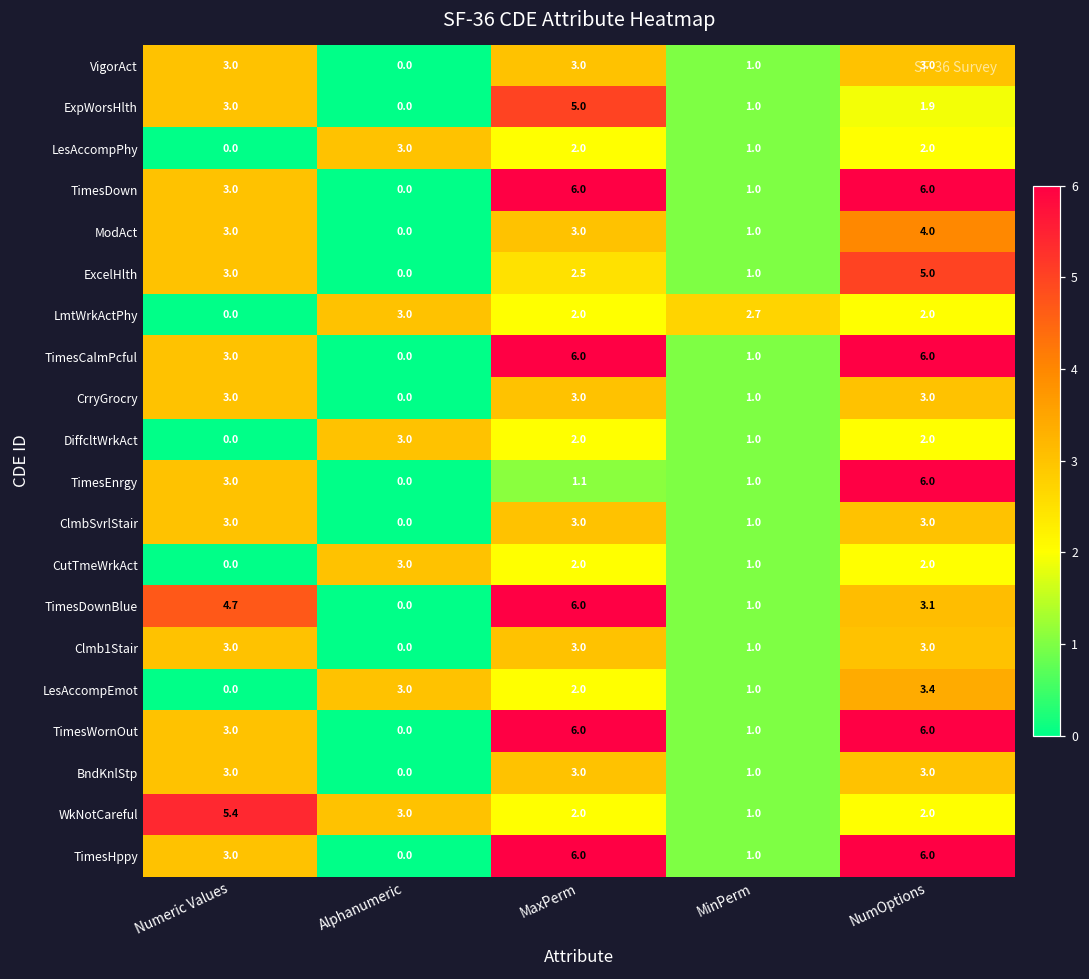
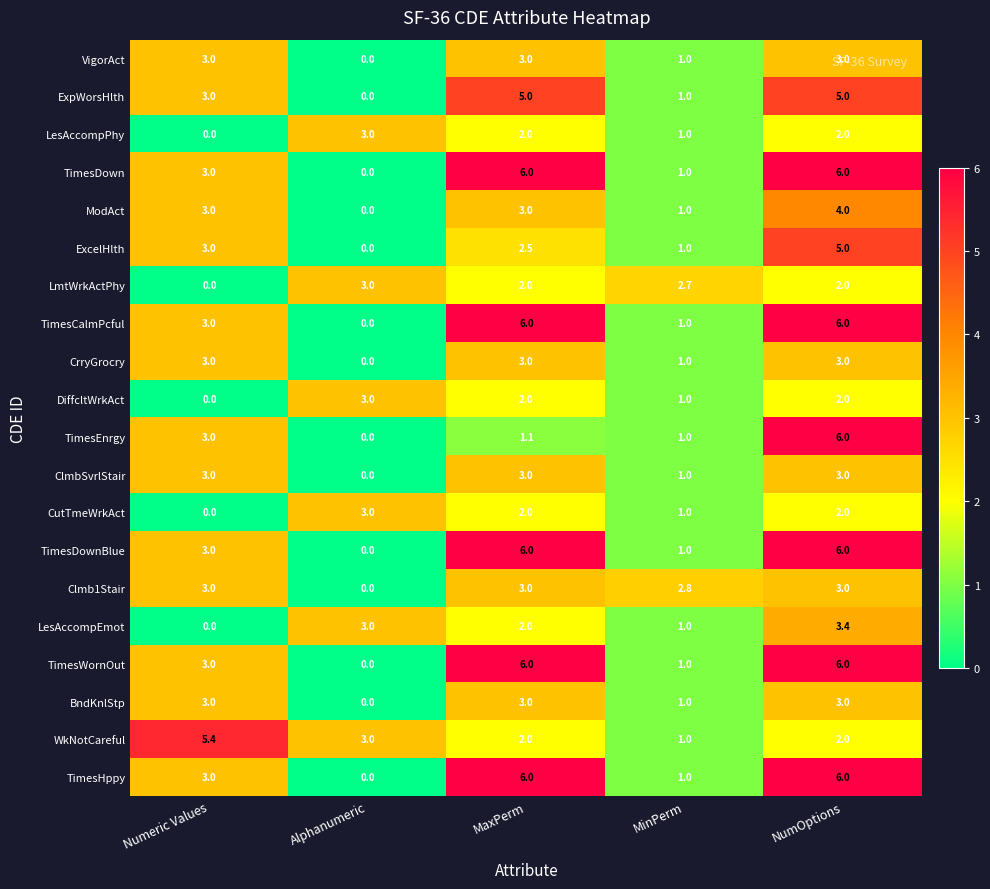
ExpWorsHlth, NumOptions: 1.9 -> 5.0
TimesDownBlue, Numeric Values: 4.7 -> 3.0
TimesDownBlue, NumOptions: 3.1 -> 6.0
Clmb1Stair, MinPerm: 1.0 -> 2.8
